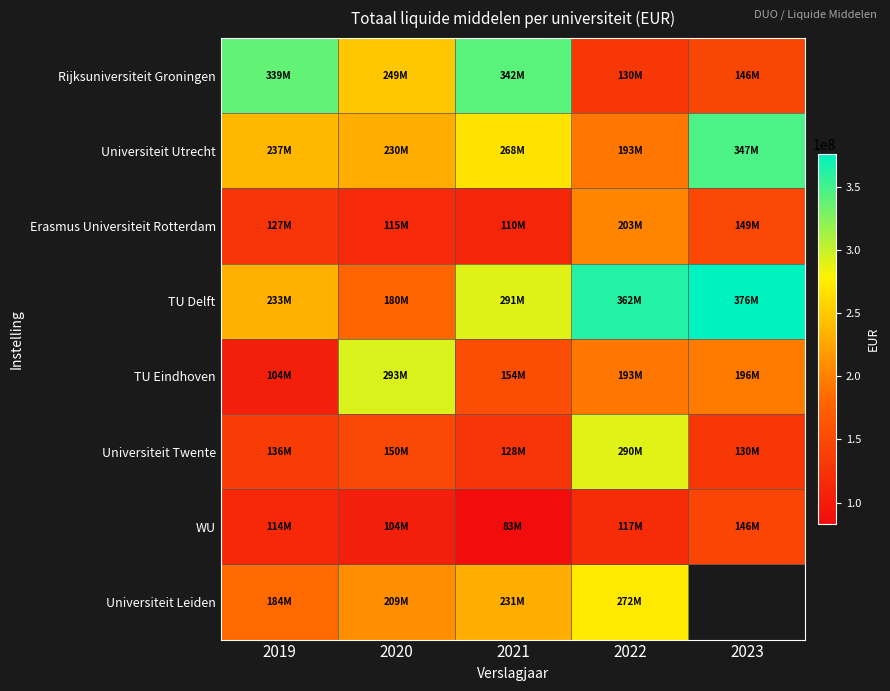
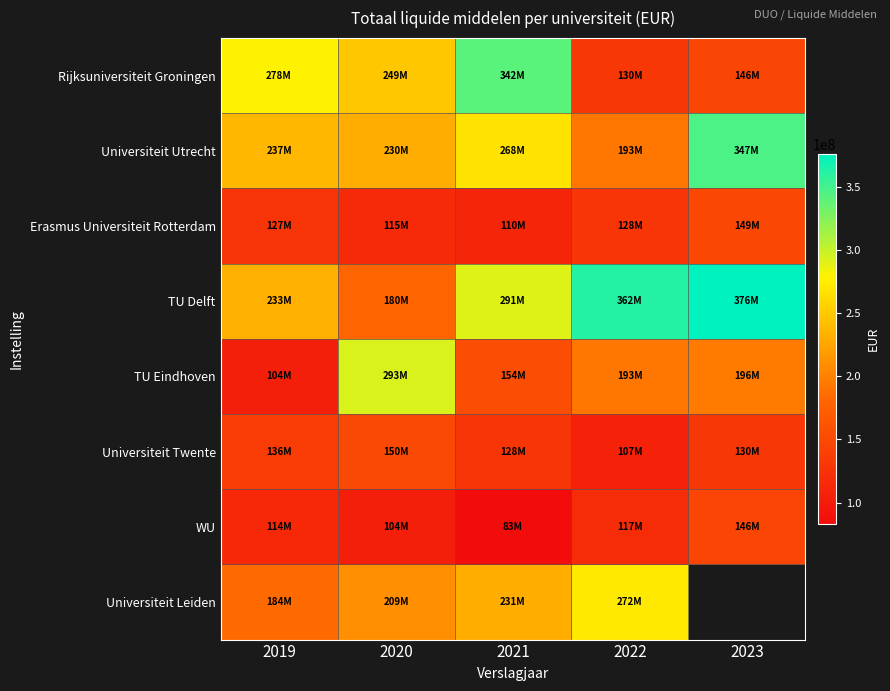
Rijksuniversiteit Groningen, 2019: 339M -> 278M
Erasmus Universiteit Rotterdam, 2022: 203M -> 128M
Universiteit Twente, 2022: 290M -> 107M
